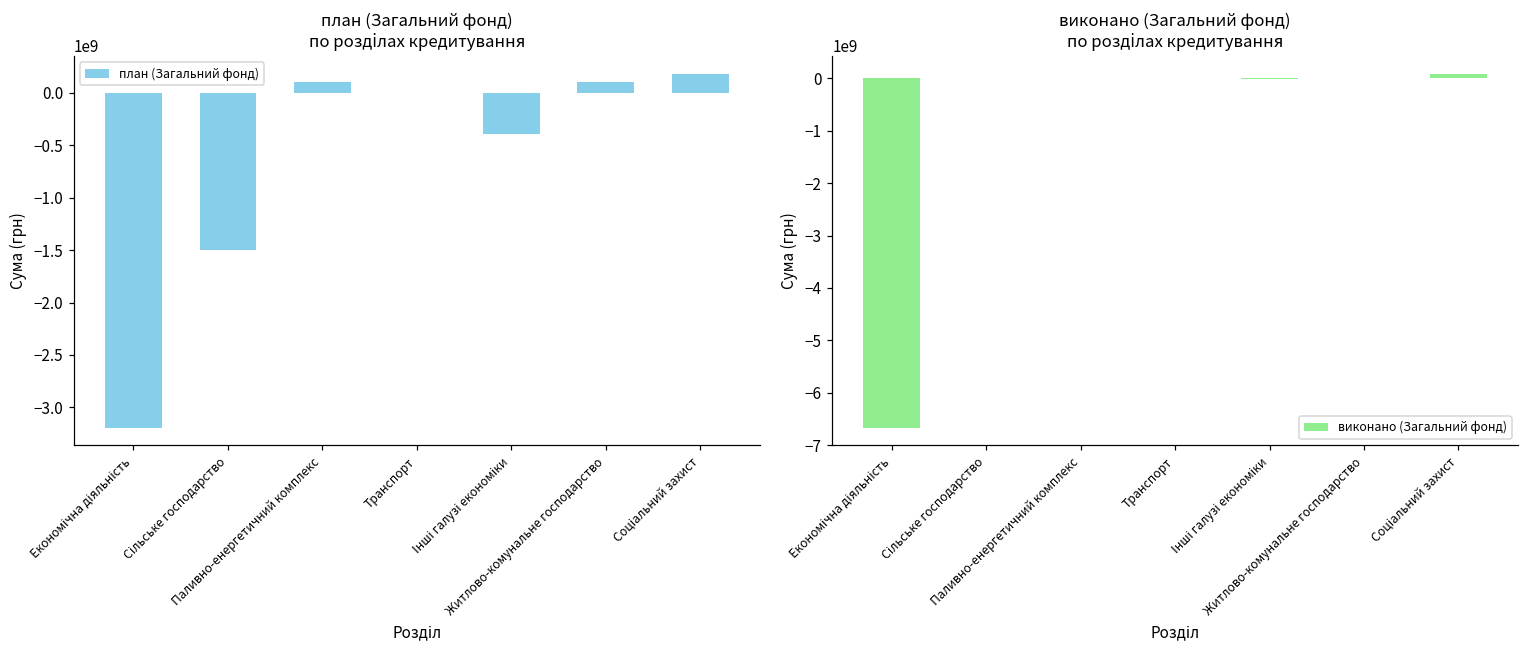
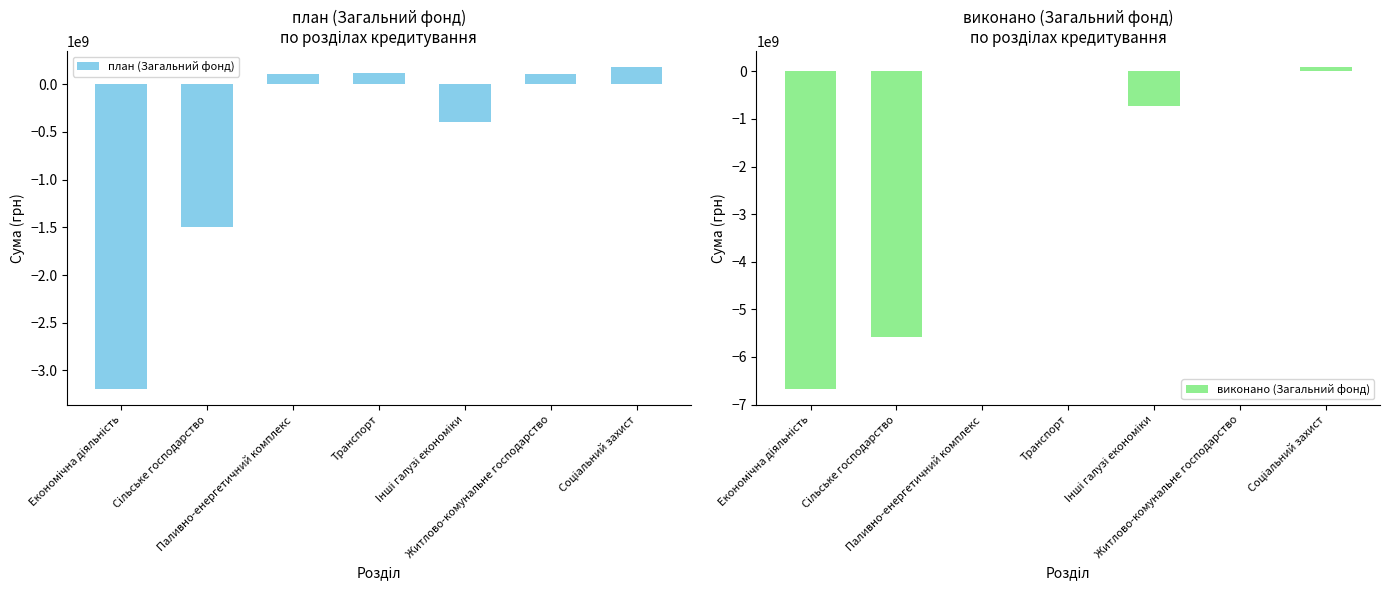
план (Загальний фонд) по розділах кредитування, Транспорт: 0 -> 100000000
виконано (Загальний фонд) по розділах кредитування, Сільське господарство: 0 -> -5600000000
виконано (Загальний фонд) по розділах кредитування, Інші галузі економіки: 0 -> -700000000
